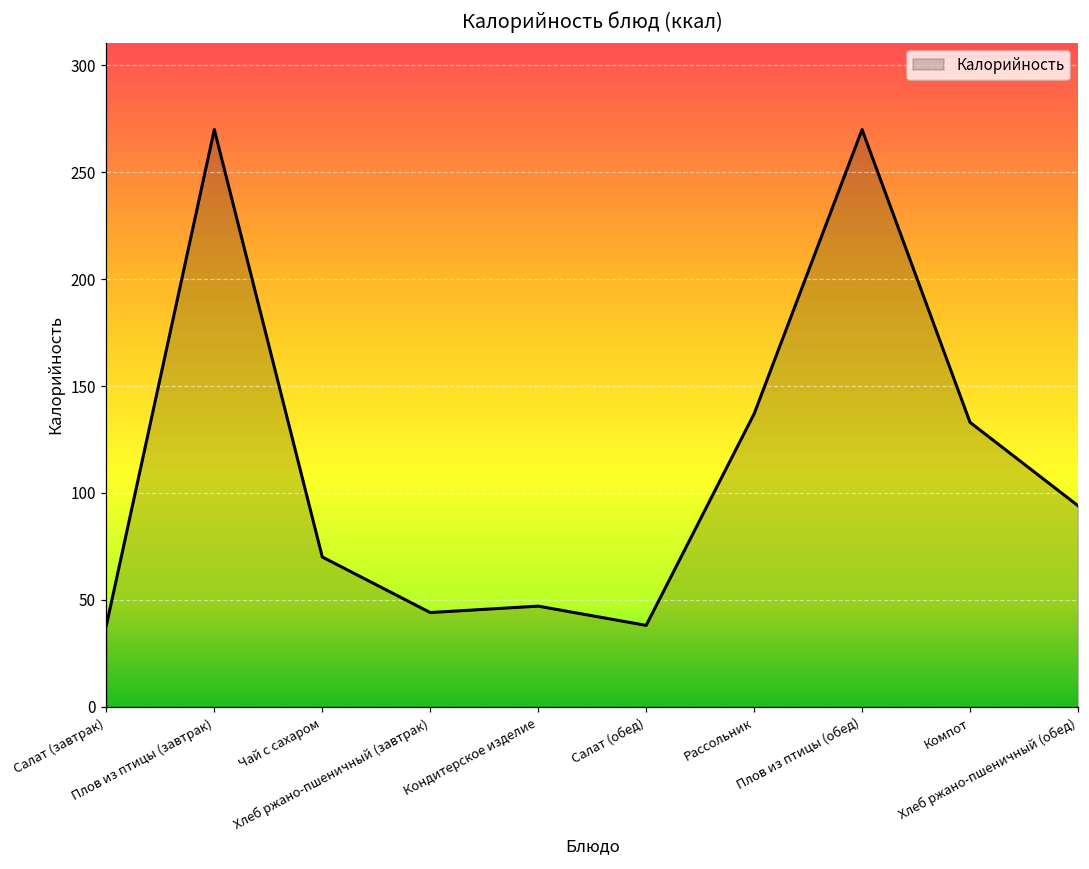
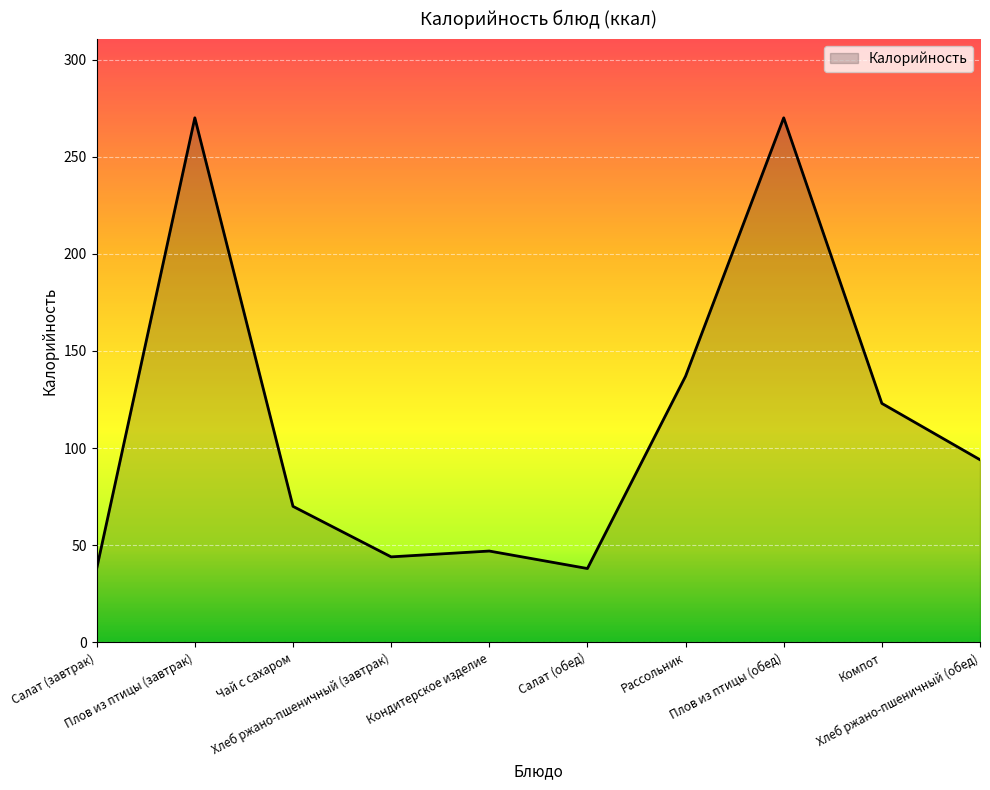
Компот: 133 -> 123
